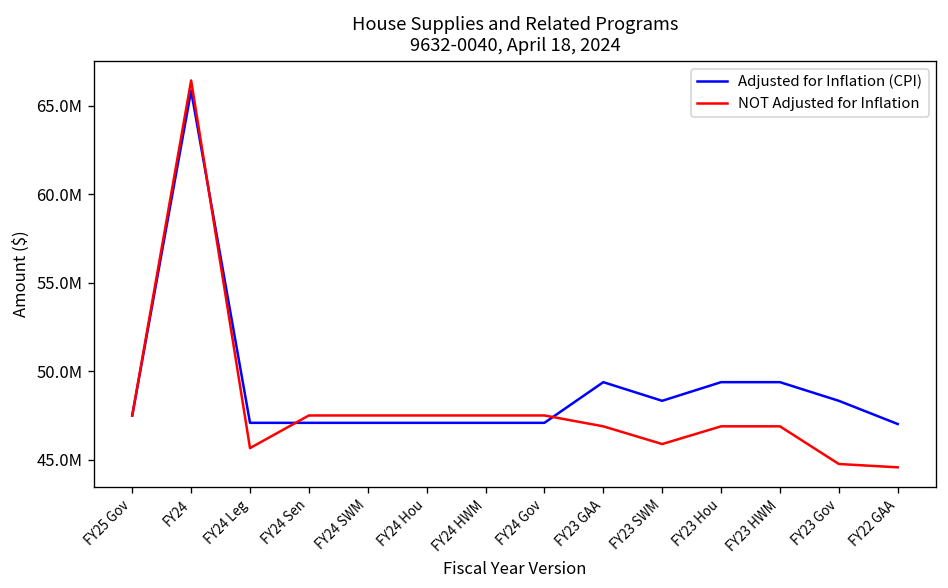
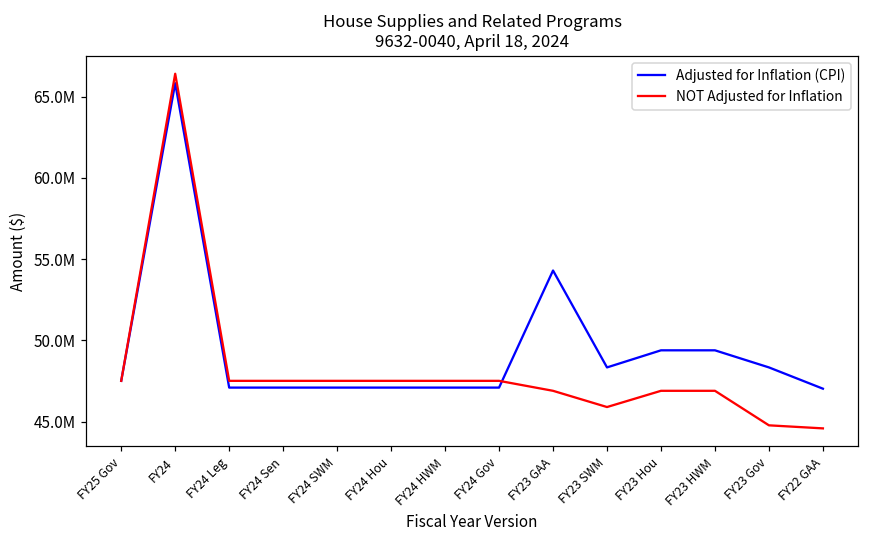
NOT Adjusted for Inflation, FY24 Leg: 45700000 -> 47500000
Adjusted for Inflation (CPI), FY23 GAA: 49400000 -> 54300000
